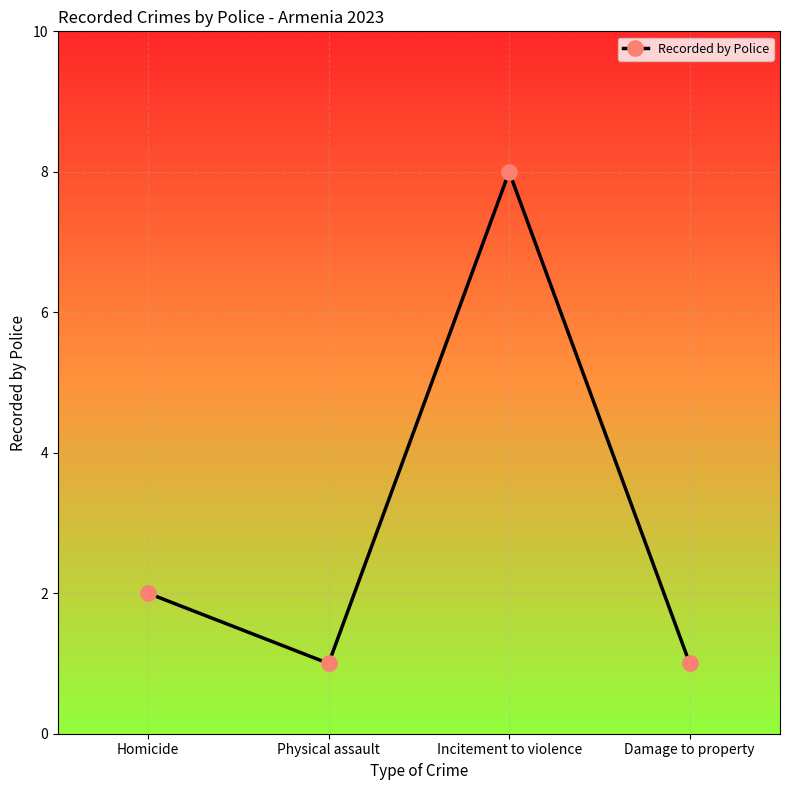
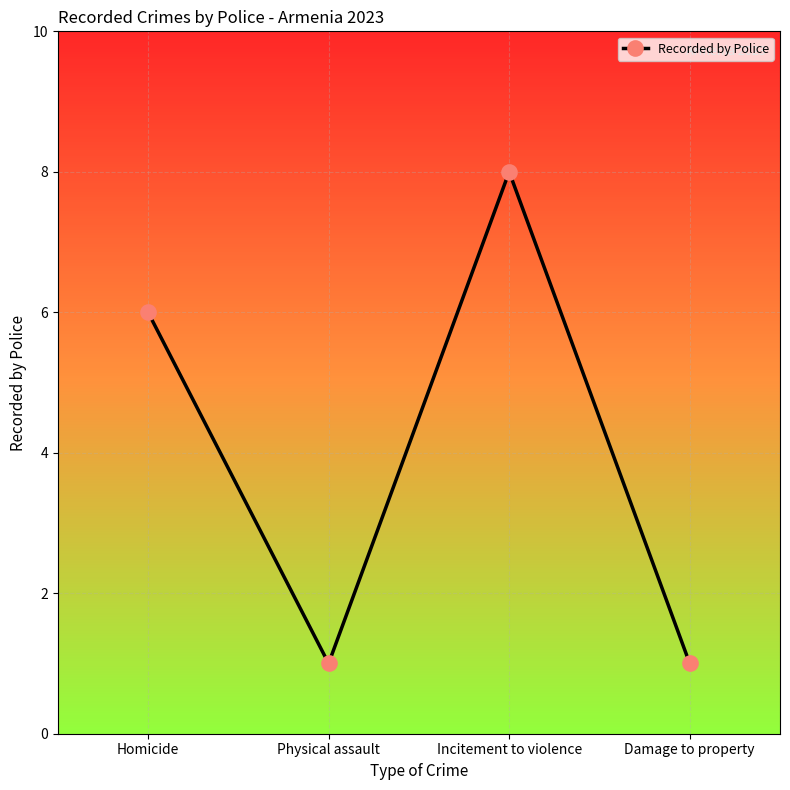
Homicide: 2 -> 6
